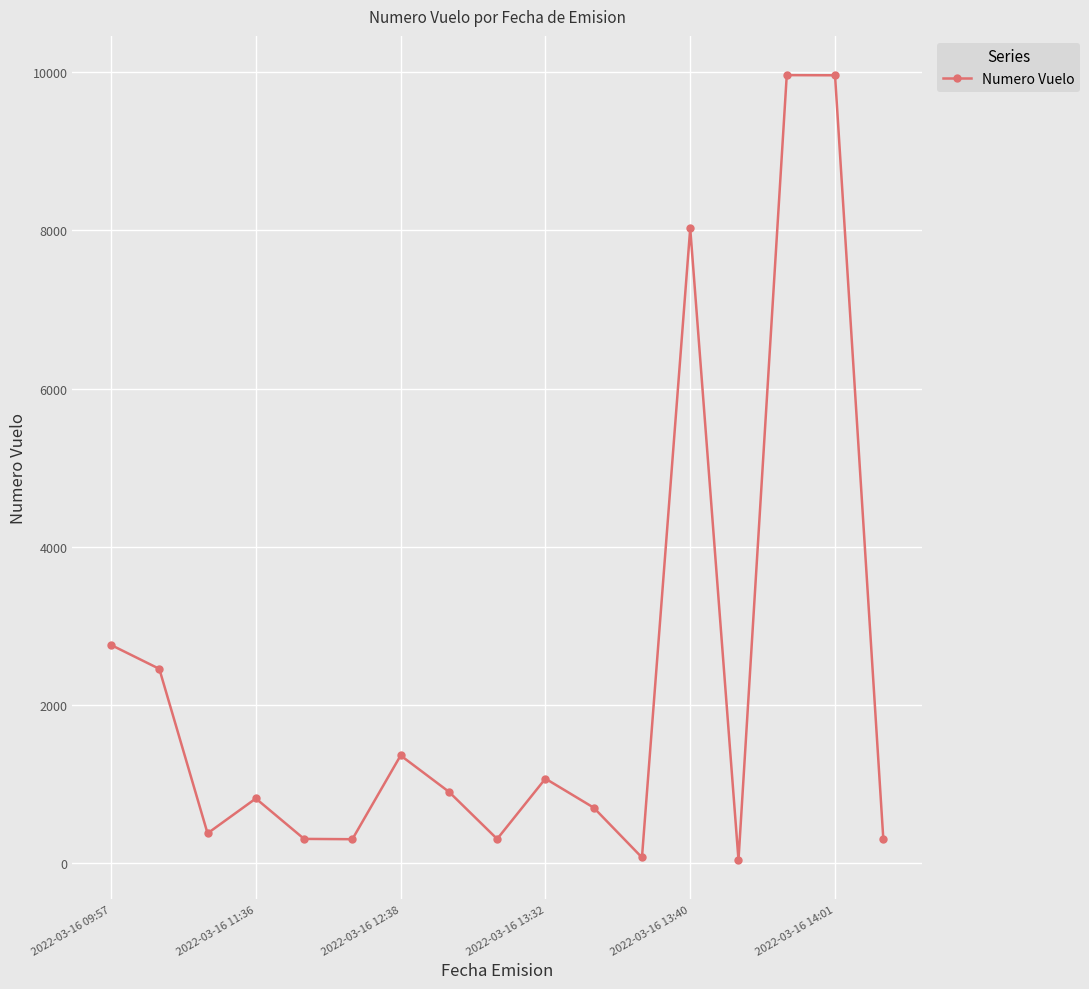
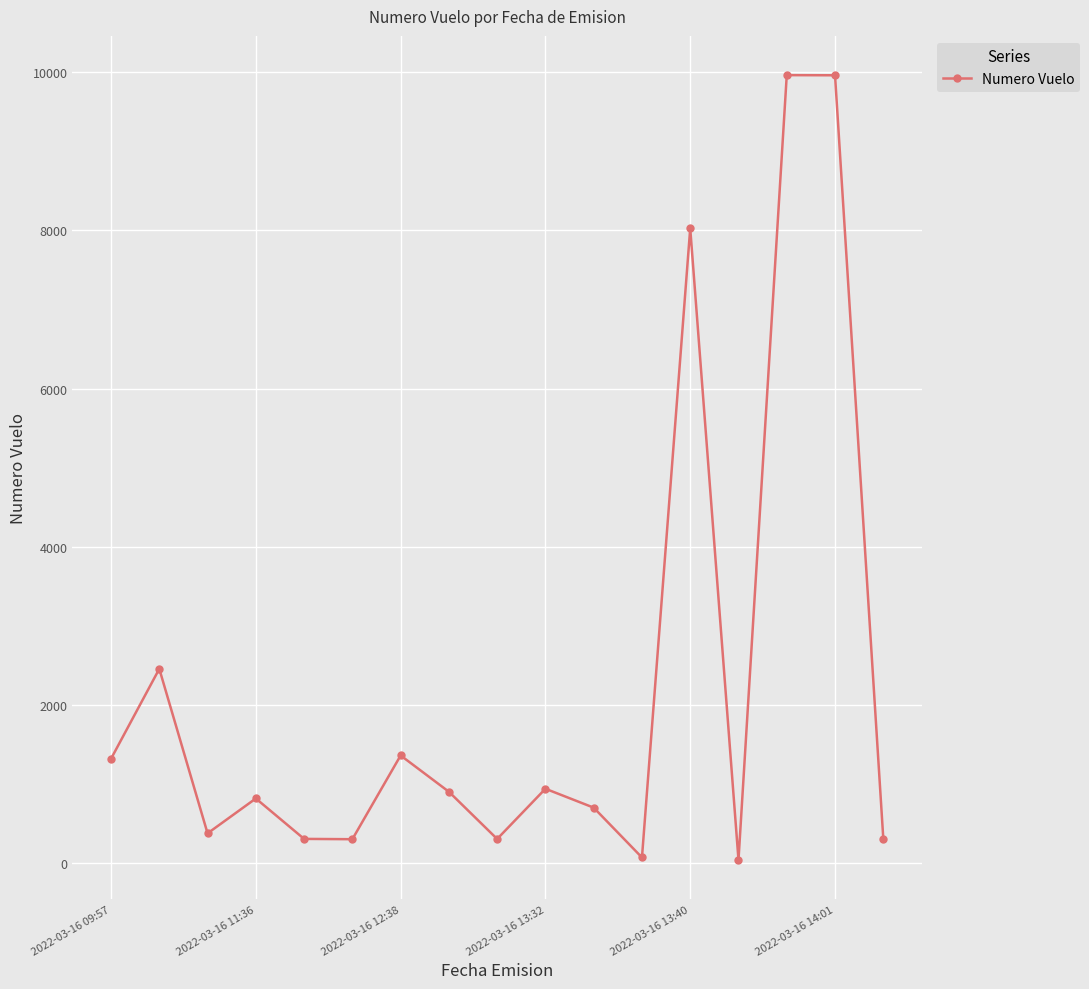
2022-03-16 09:57: 2800 -> 1300
2022-03-16 13:32: 1100 -> 900
